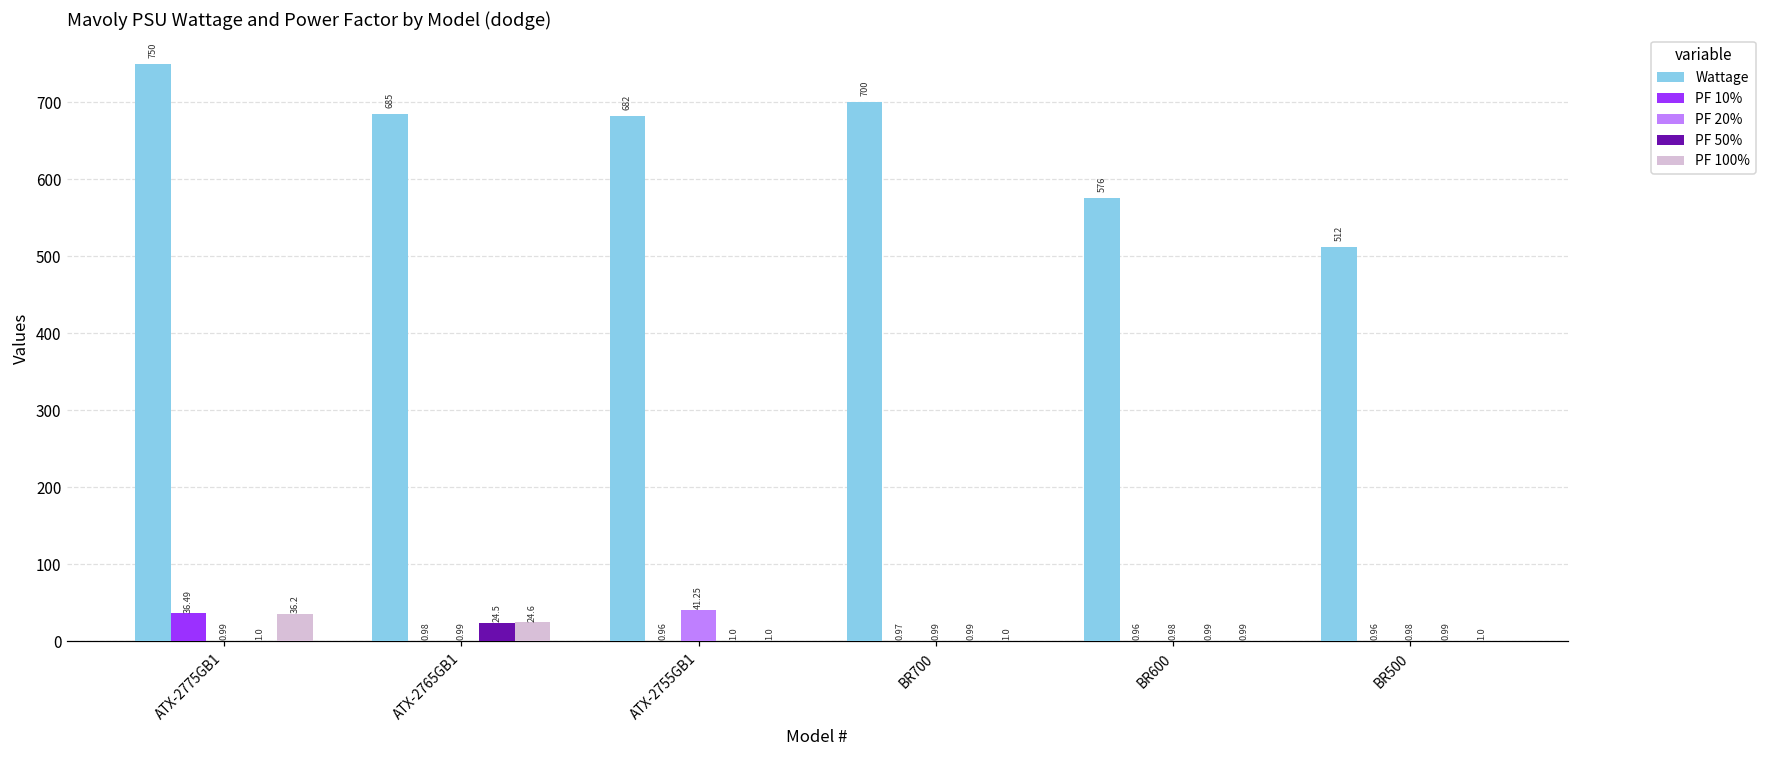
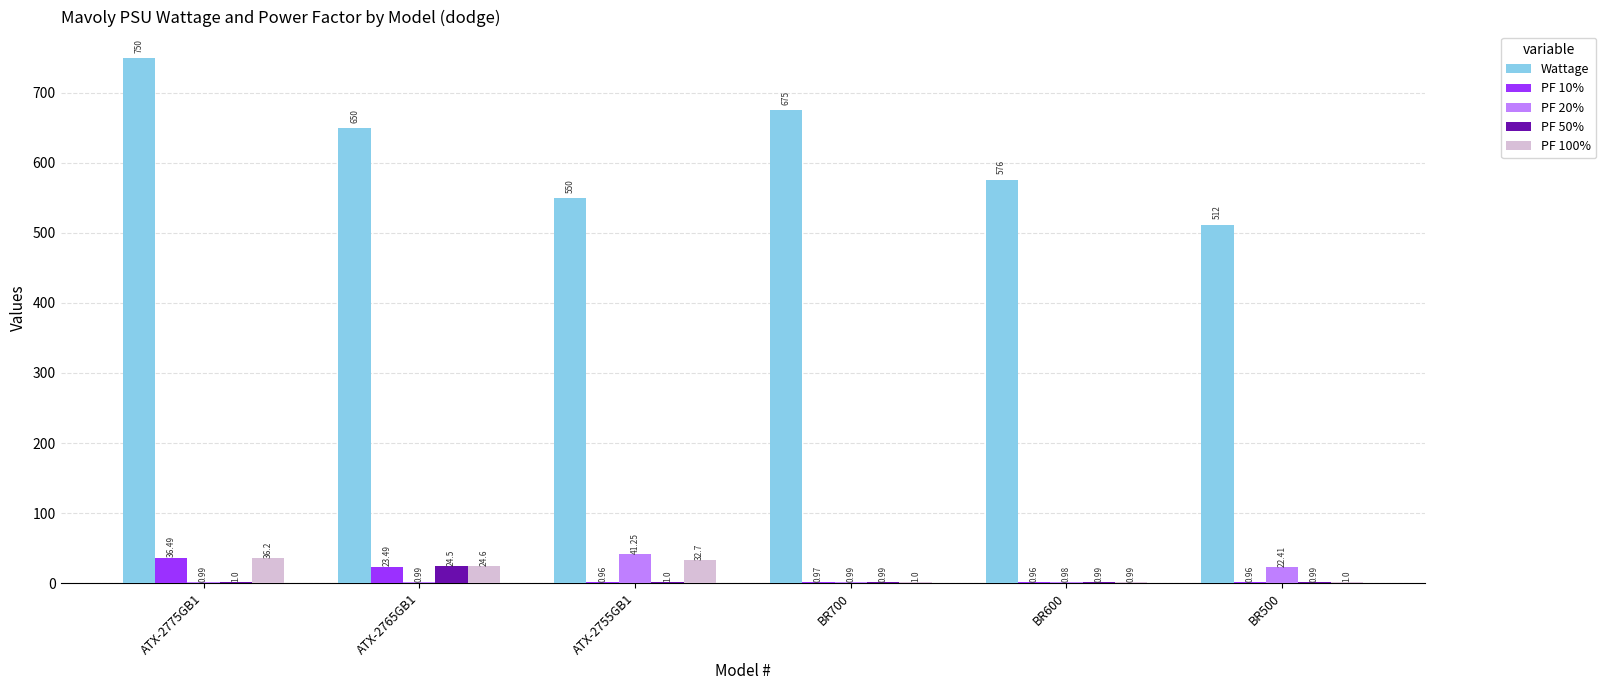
Wattage, ATX-2765GB1: 685 -> 650
PF 10%, ATX-2765GB1: 0.98 -> 23.49
Wattage, ATX-2755GB1: 682 -> 550
PF 100%, ATX-2755GB1: 1.0 -> 32.7
Wattage, BR700: 700 -> 675
PF 20%, BR500: 0.98 -> 22.41
